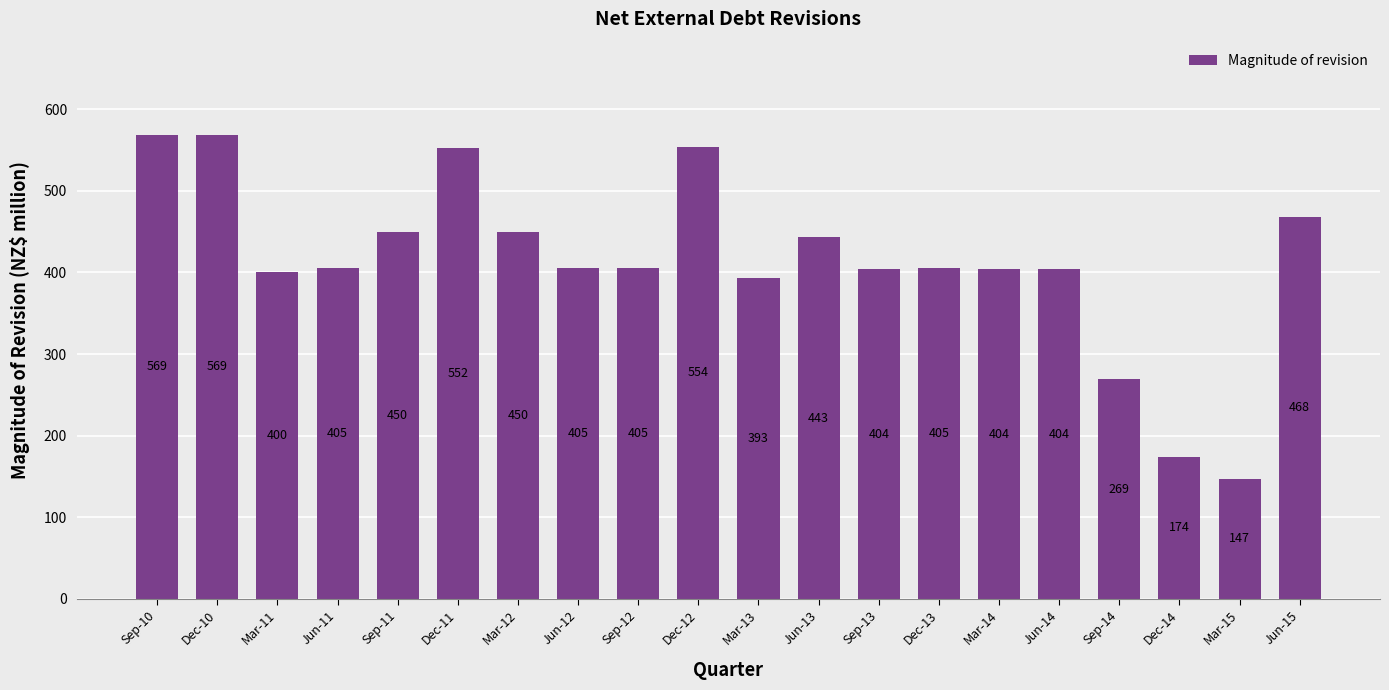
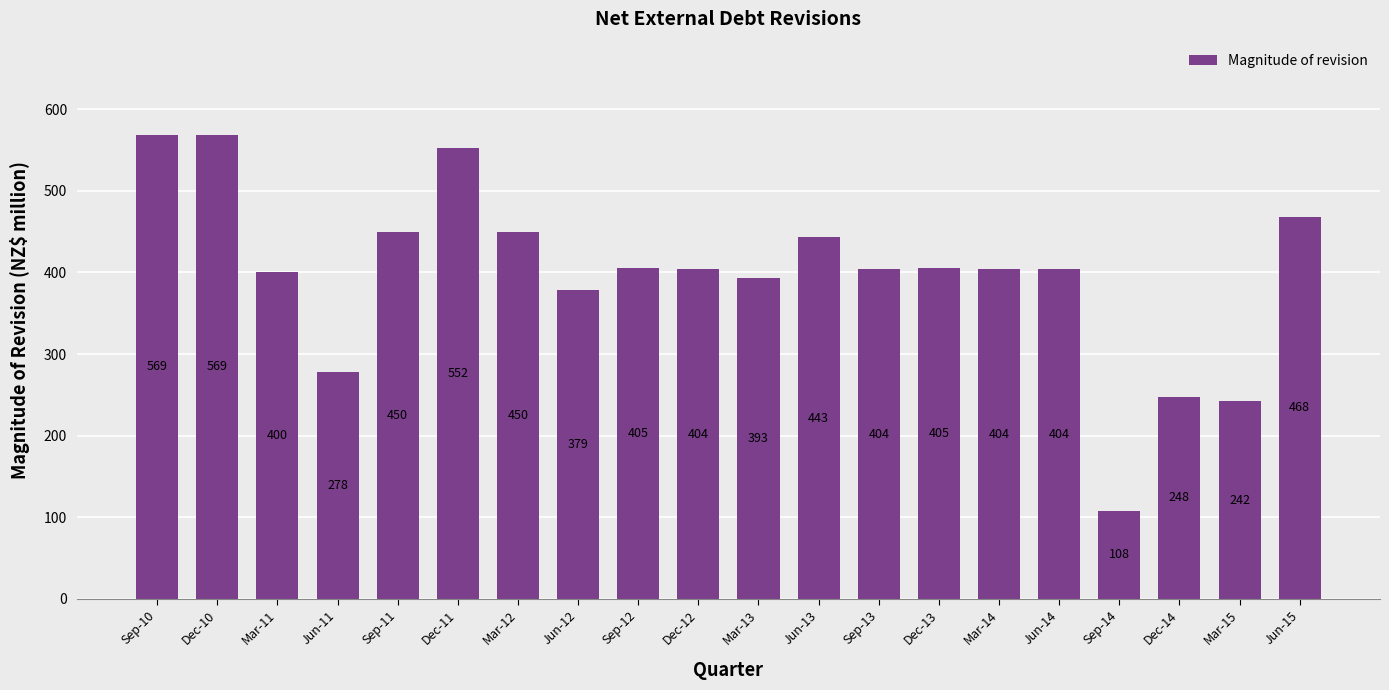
Jun-11: 405 -> 278
Jun-12: 405 -> 379
Dec-12: 554 -> 404
Sep-14: 269 -> 108
Dec-14: 174 -> 248
Mar-15: 147 -> 242
